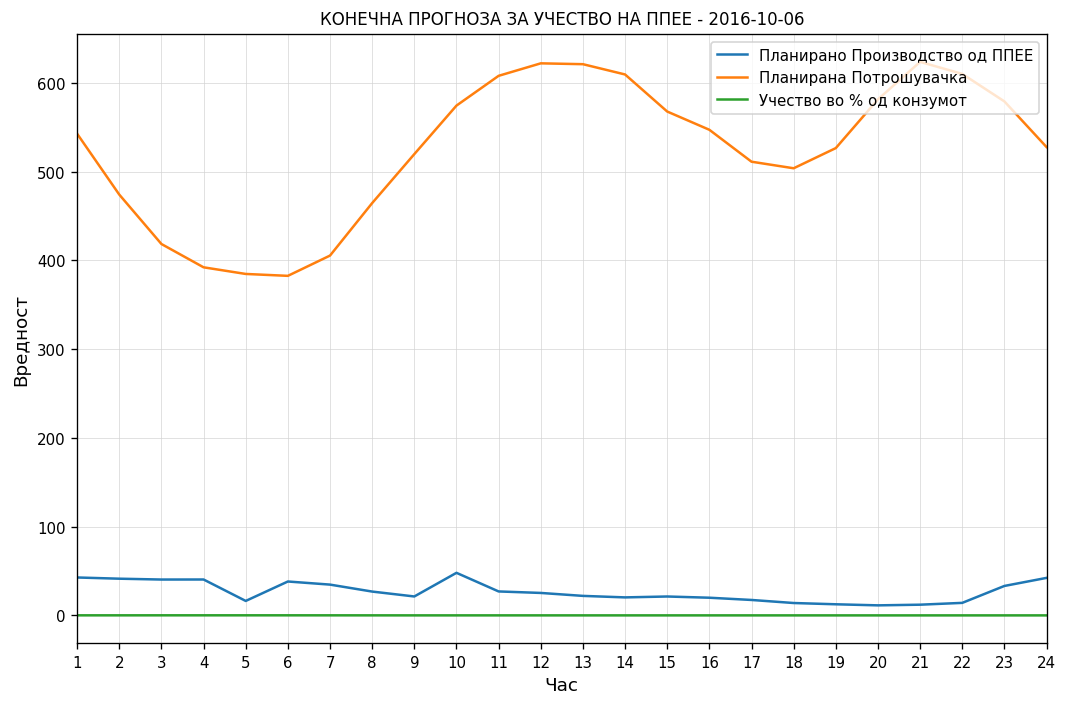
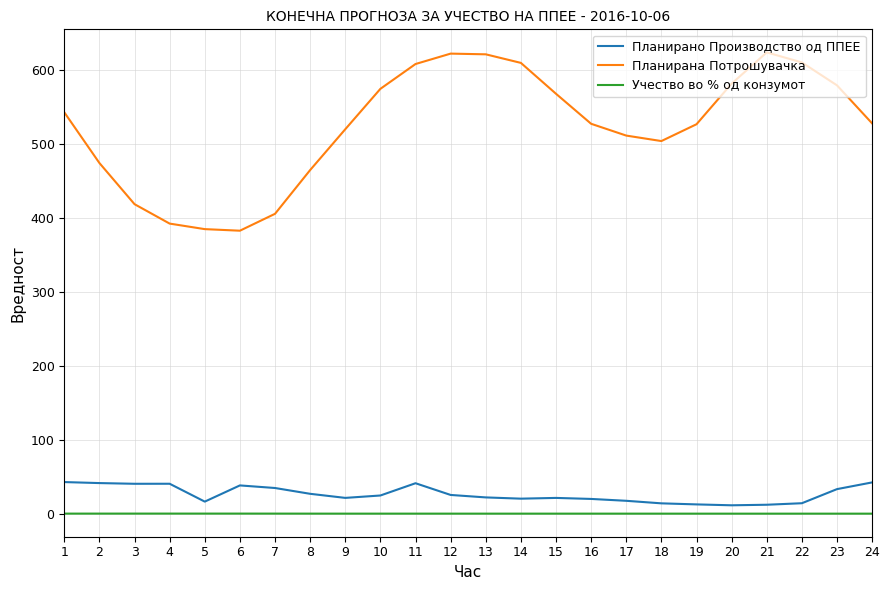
Планирано Производство од ППЕЕ, 10: 50 -> 20
Планирано Производство од ППЕЕ, 11: 30 -> 40
Планирана Потрошувачка, 16: 550 -> 530
